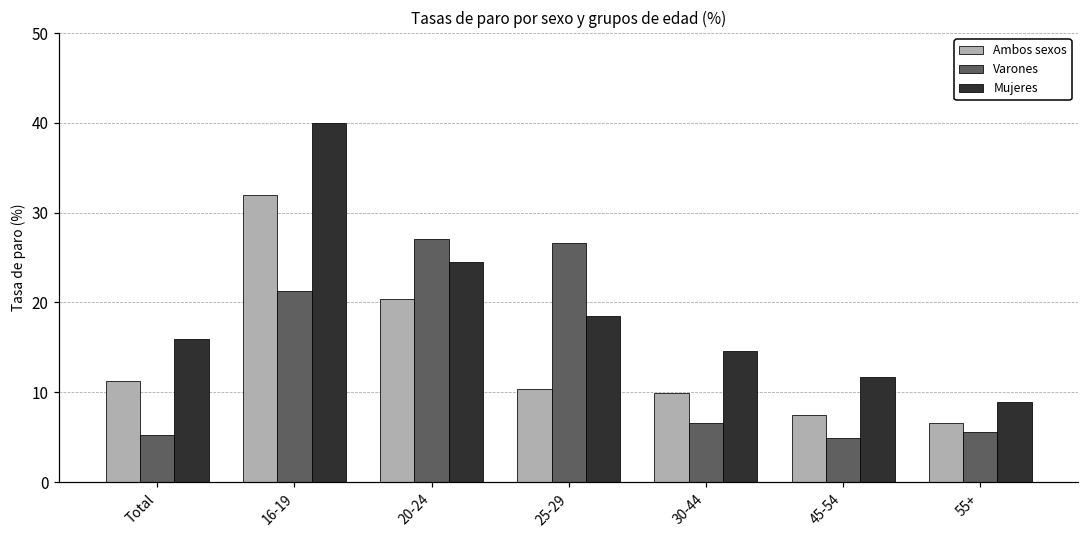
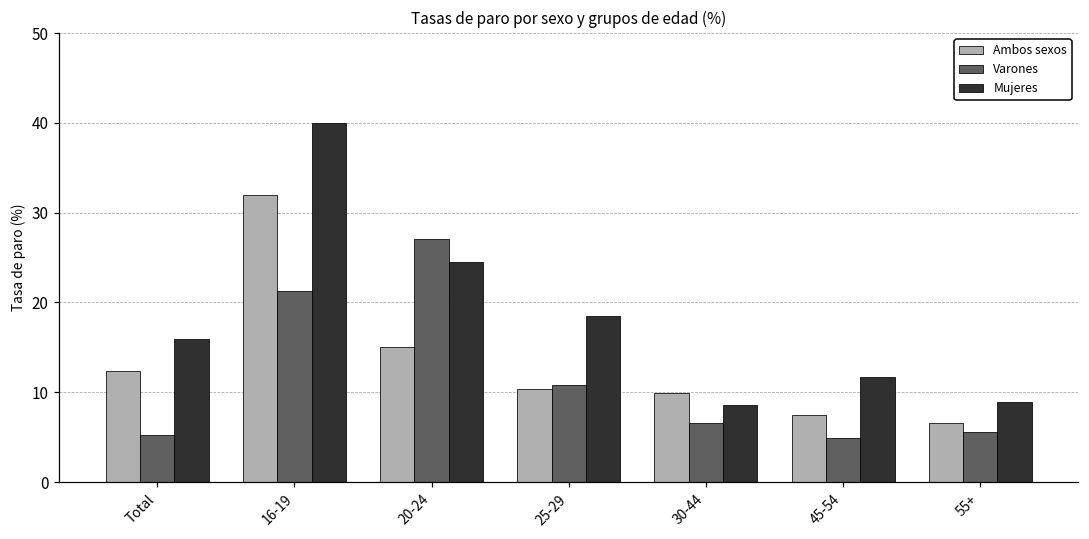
Ambos sexos, Total: 11 -> 12
Ambos sexos, 20-24: 20 -> 15
Varones, 25-29: 27 -> 11
Mujeres, 30-44: 15 -> 9
